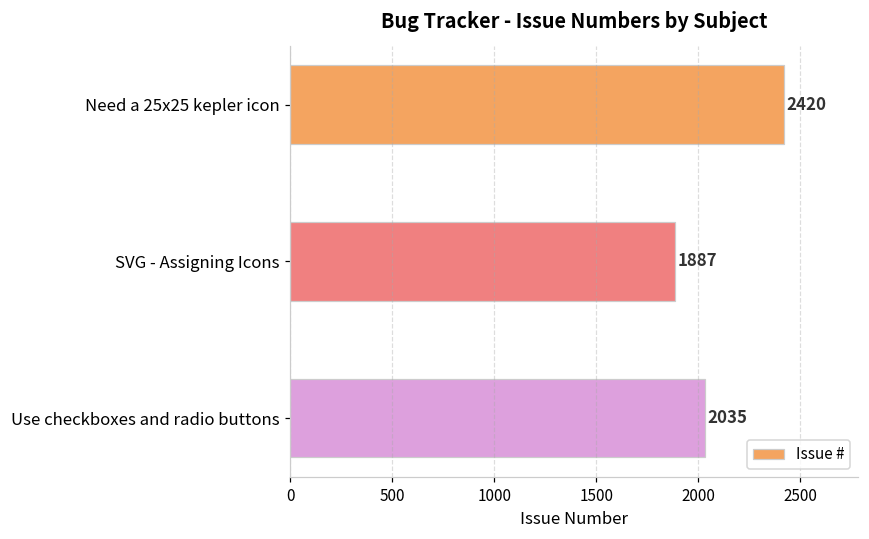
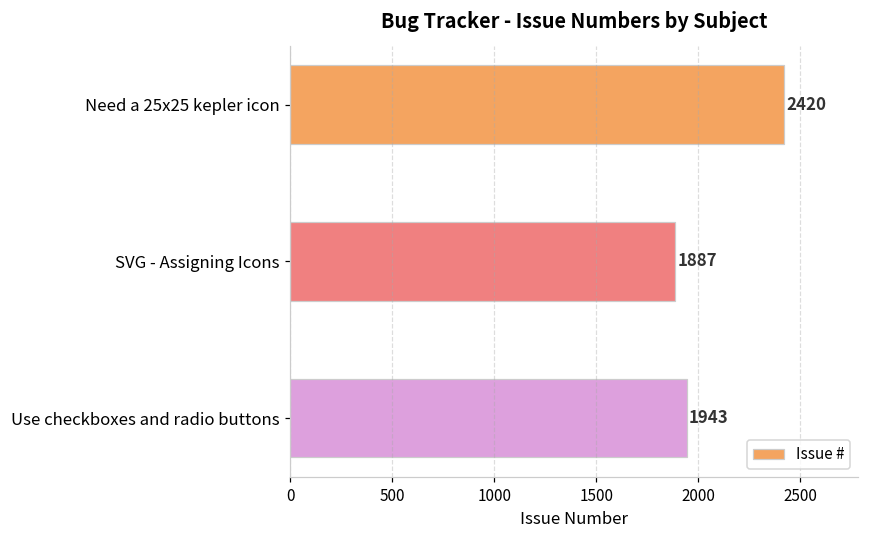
Use checkboxes and radio buttons: 2035 -> 1943
